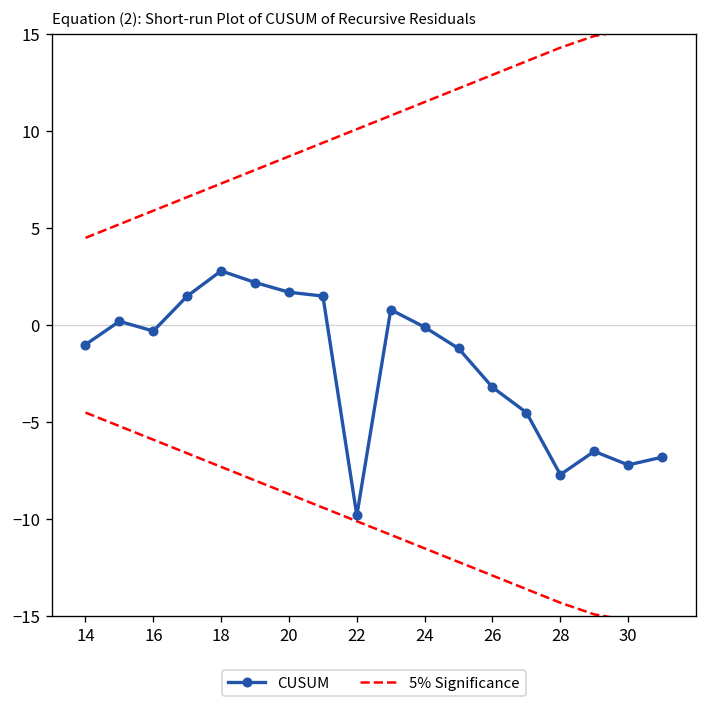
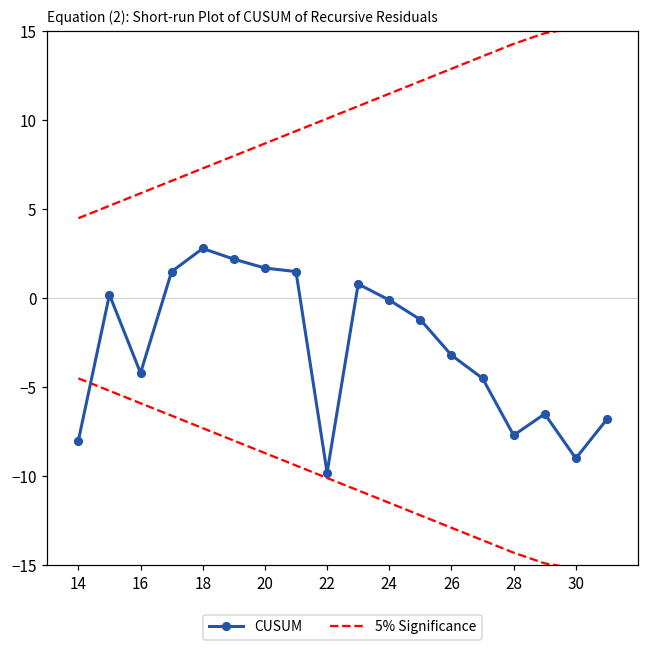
CUSUM, 14: -1 -> -8
CUSUM, 16: -0.3 -> -4.2
CUSUM, 30: -7.2 -> -9.0
